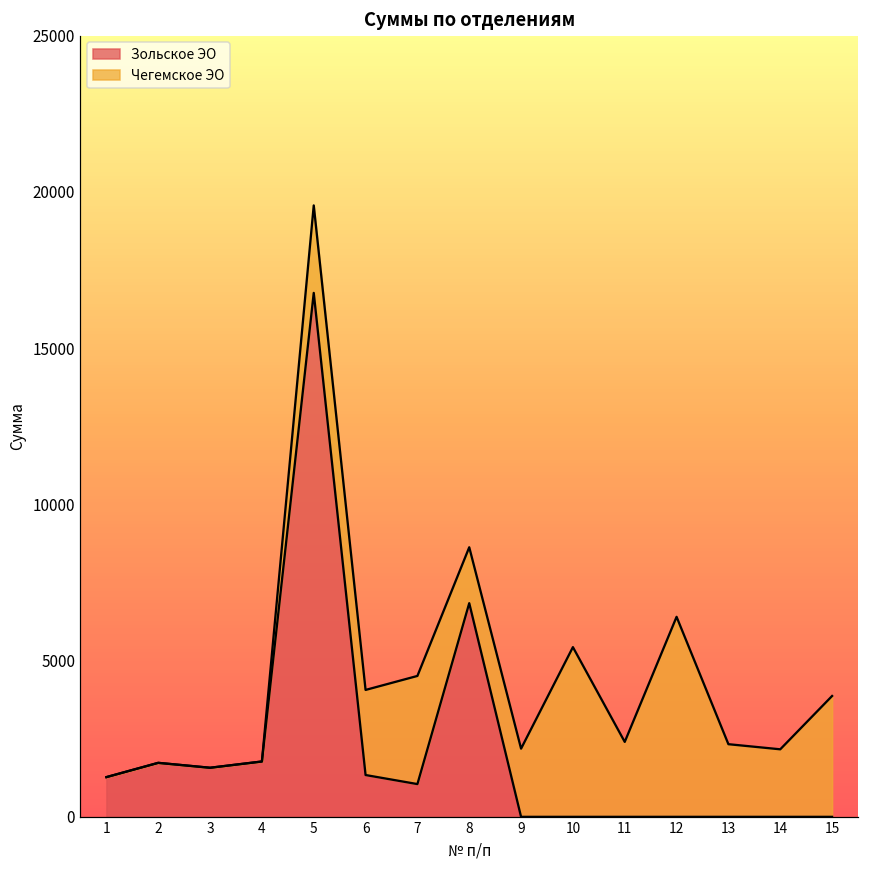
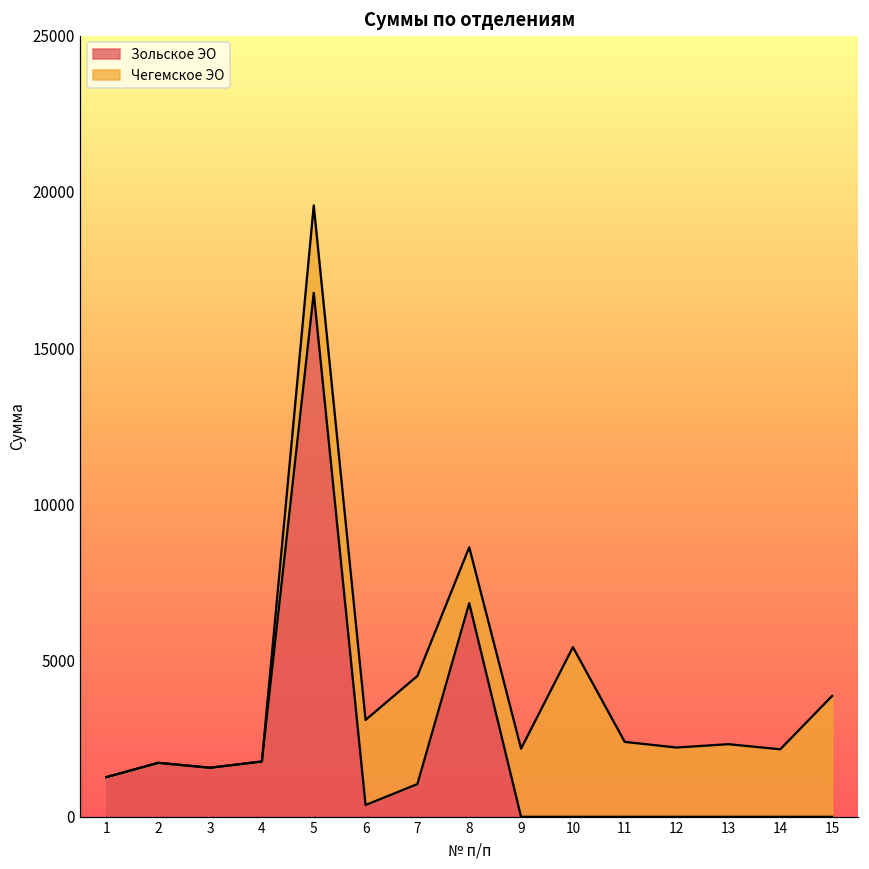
Зольское ЭО, 6: 1300 -> 400
Чегемское ЭО, 12: 6400 -> 2200
